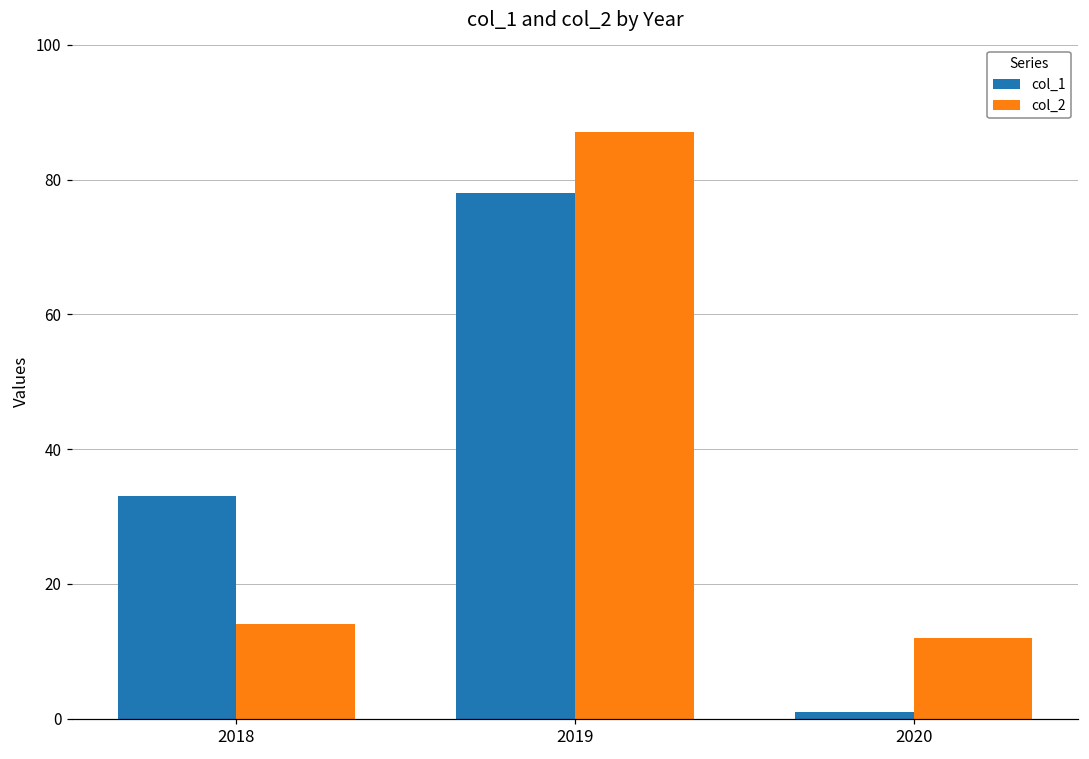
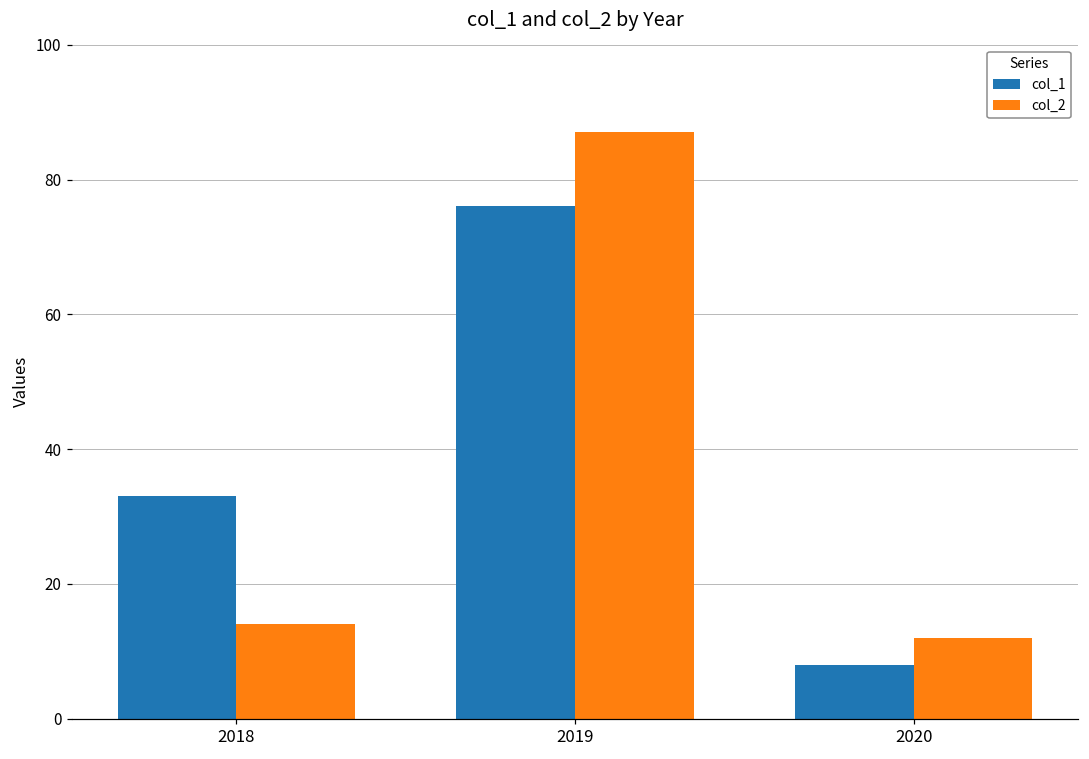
col_1, 2019: 78 -> 76
col_1, 2020: 1 -> 8
